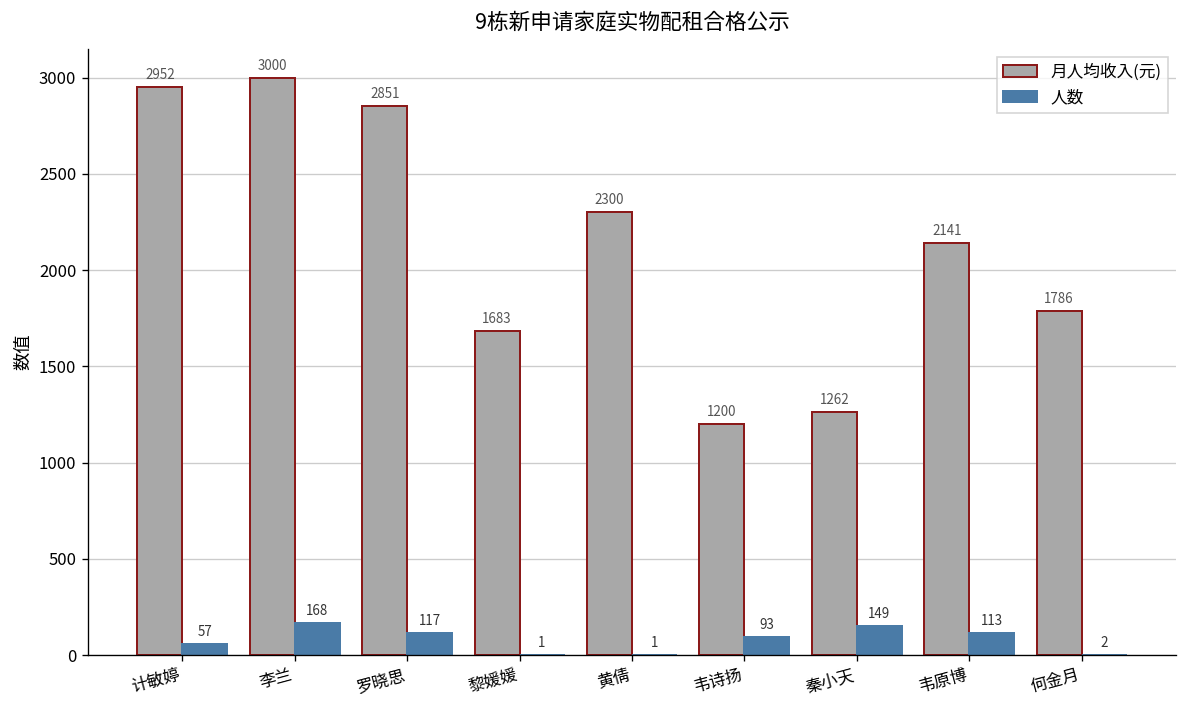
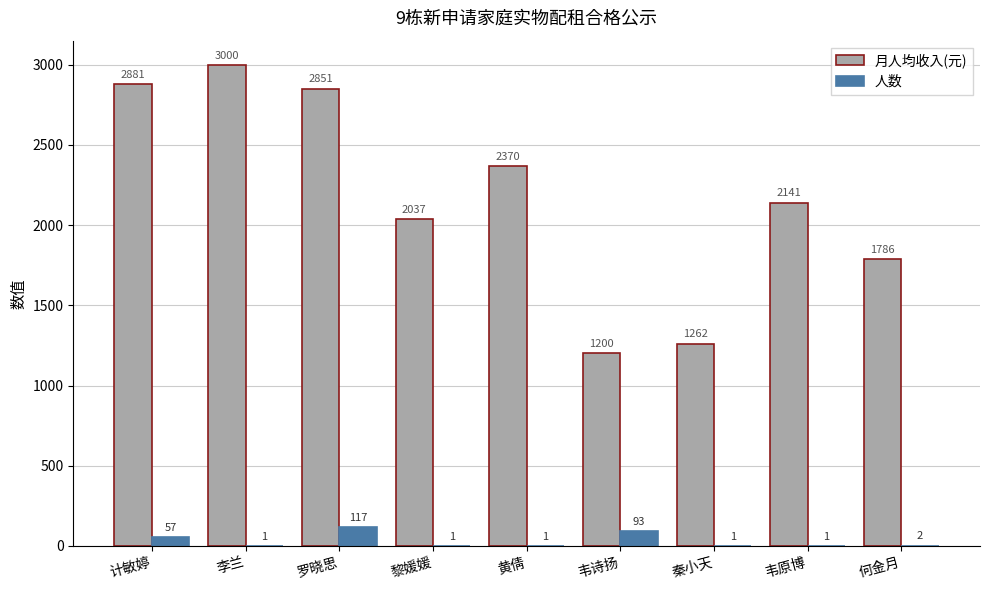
月人均收入(元), 计敏婷: 2952 -> 2881
人数, 李兰: 168 -> 1
月人均收入(元), 黎媛媛: 1683 -> 2037
月人均收入(元), 黄倩: 2300 -> 2370
人数, 秦小天: 149 -> 1
人数, 韦原博: 113 -> 1
